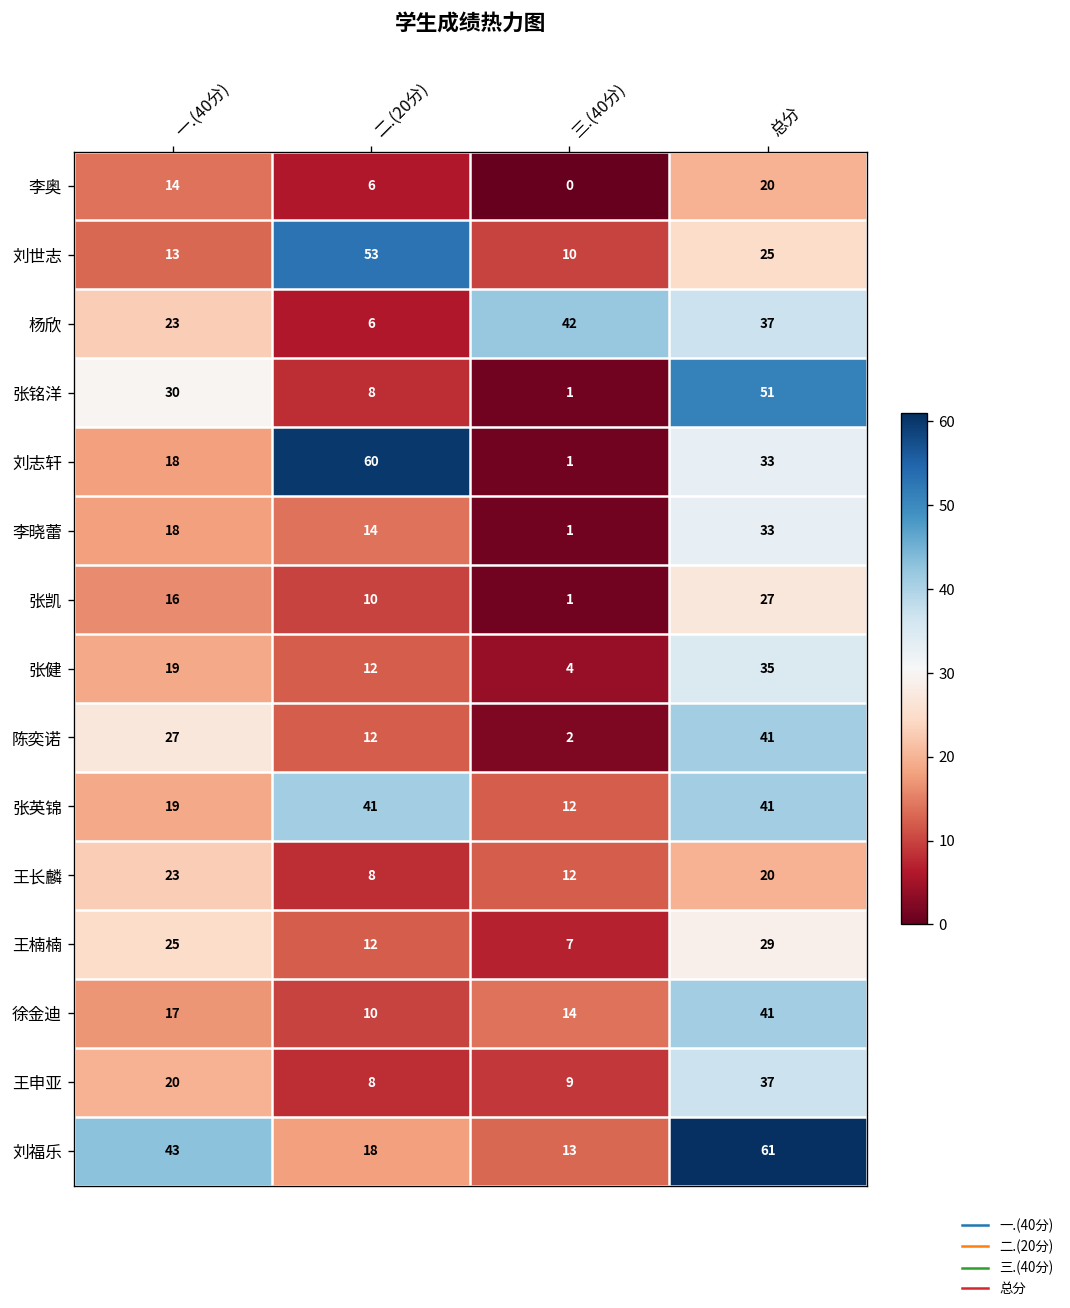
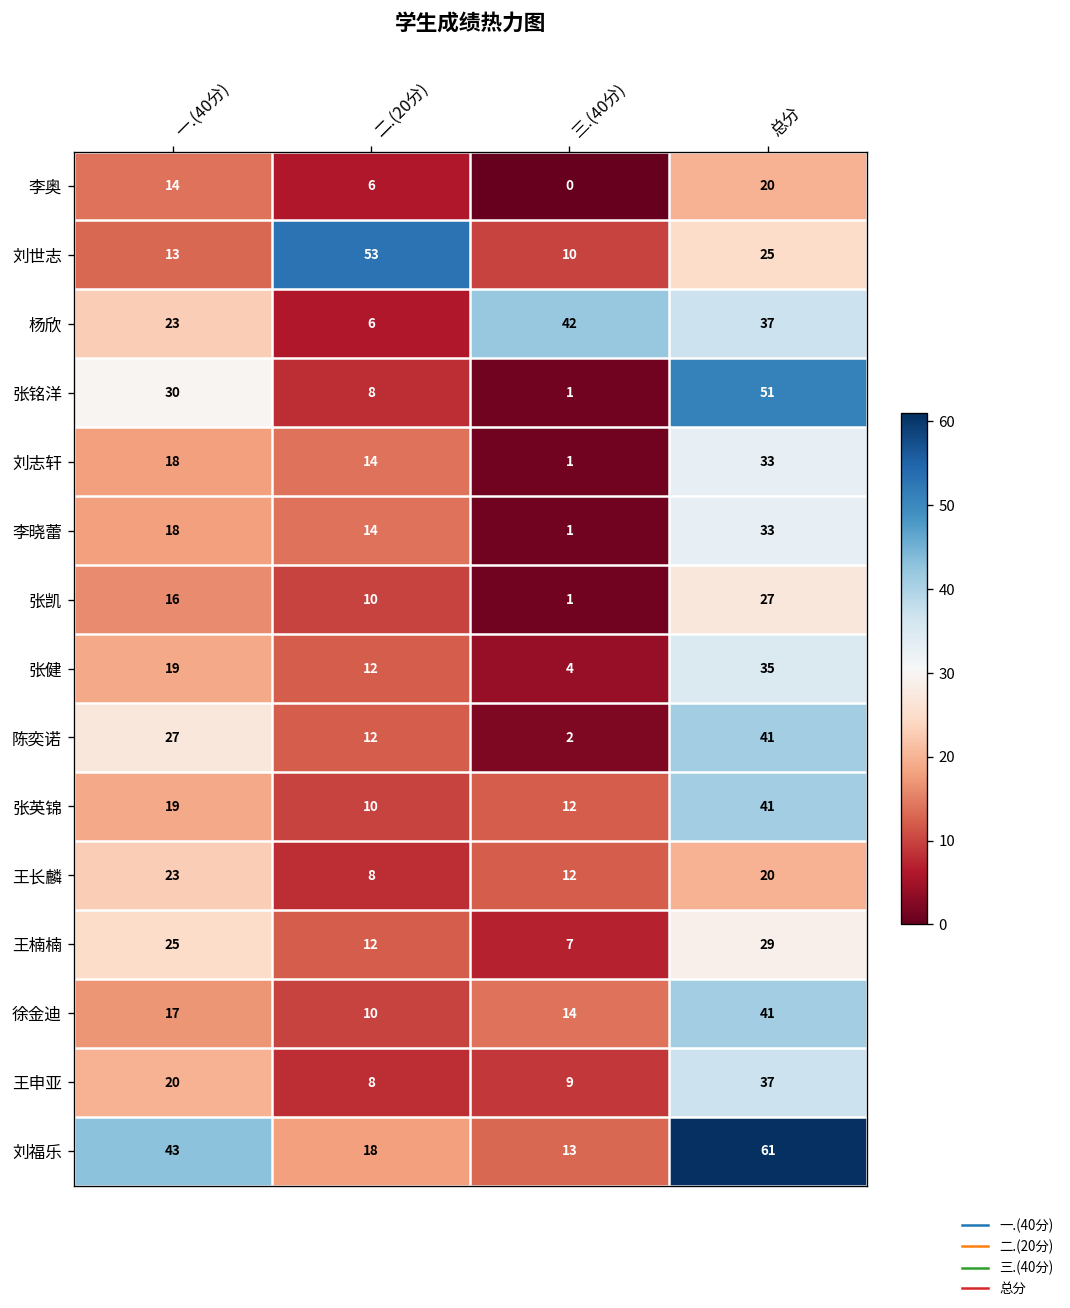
刘志轩, 二.(20分): 60 -> 14
张英锦, 二.(20分): 41 -> 10
